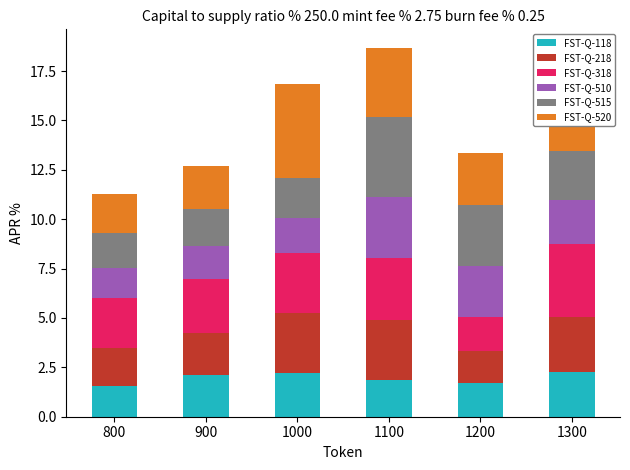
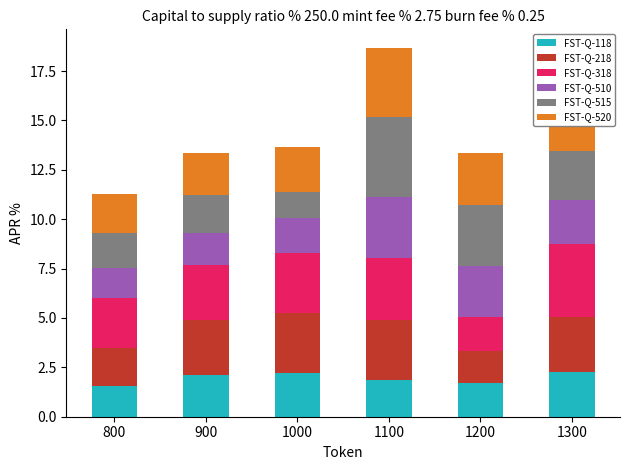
FST-Q-218, 900: 2.1 -> 2.8
FST-Q-515, 1000: 2.0 -> 1.3
FST-Q-520, 1000: 4.8 -> 2.3
